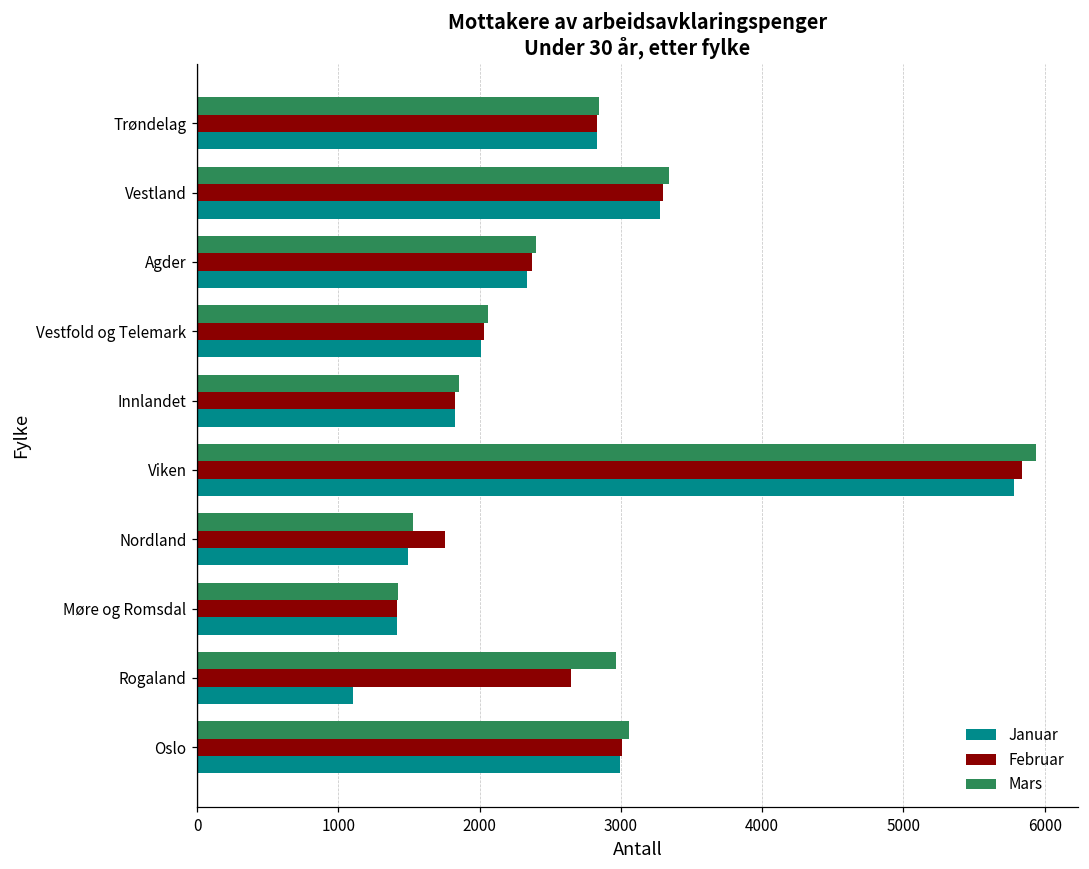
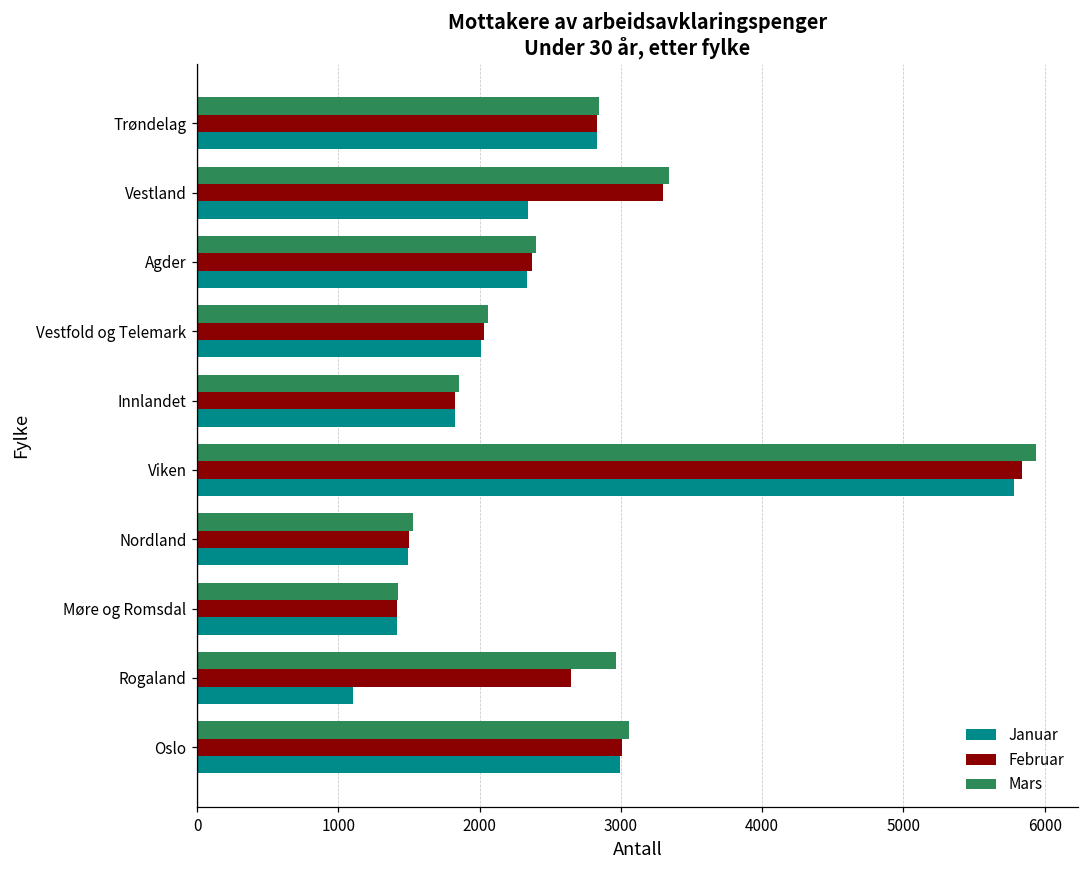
Januar, Vestland: 3280 -> 2350
Februar, Nordland: 1750 -> 1500
